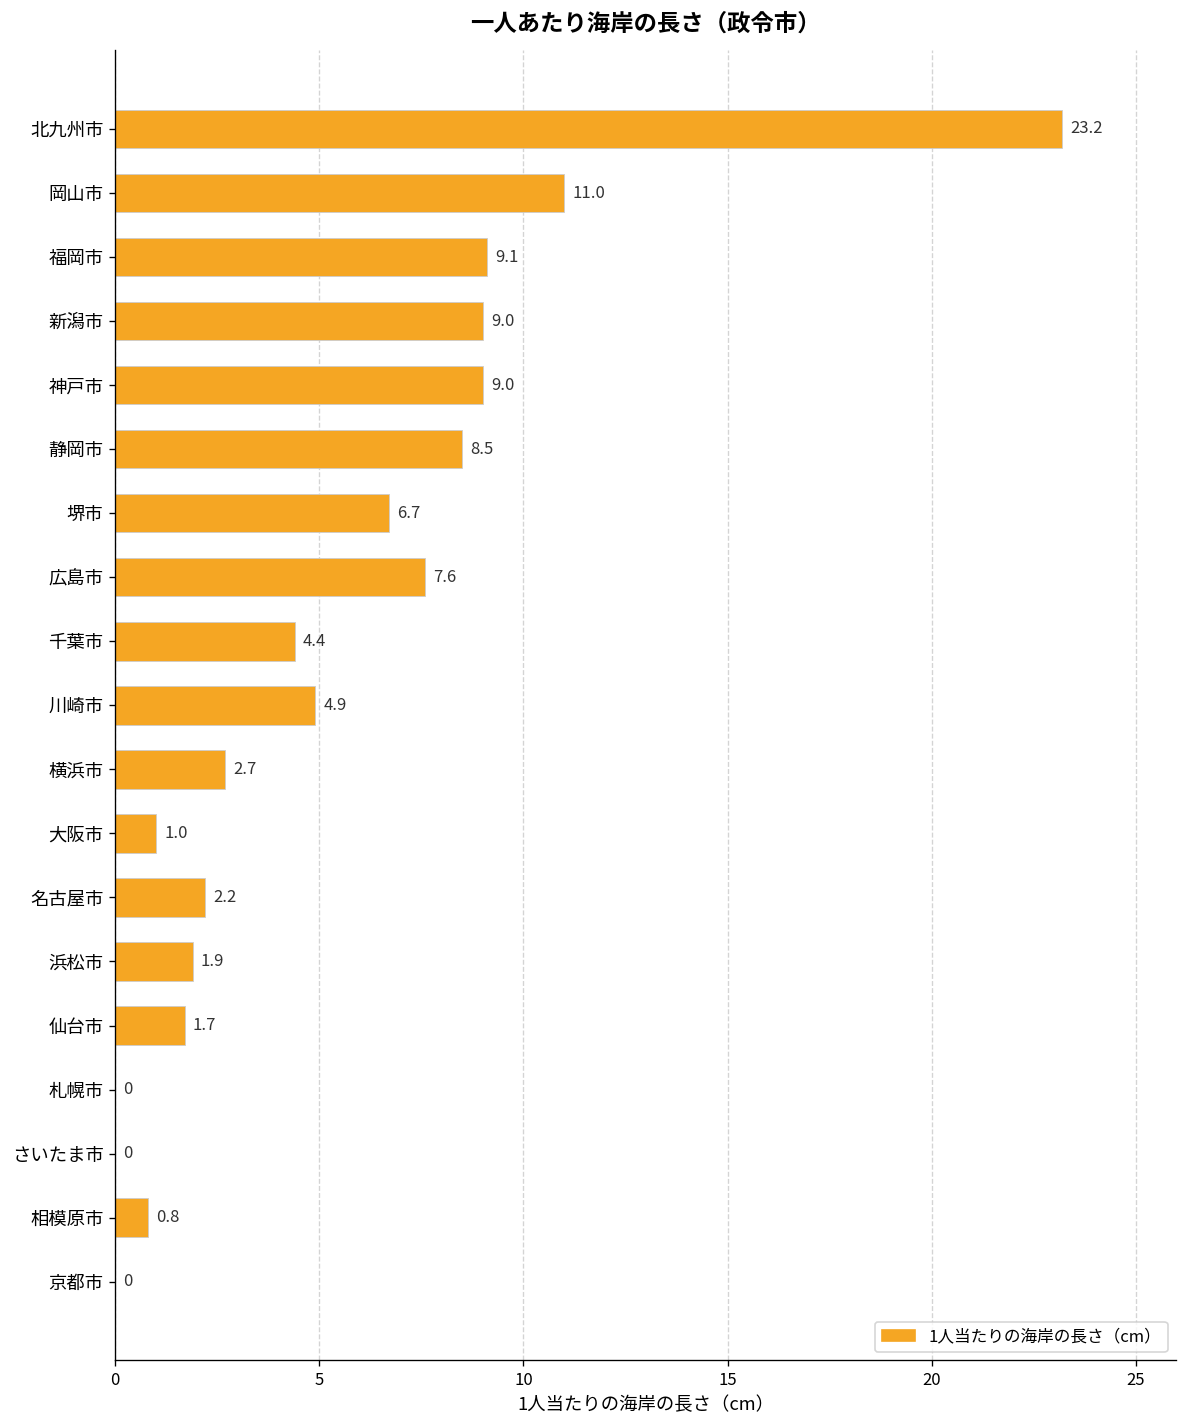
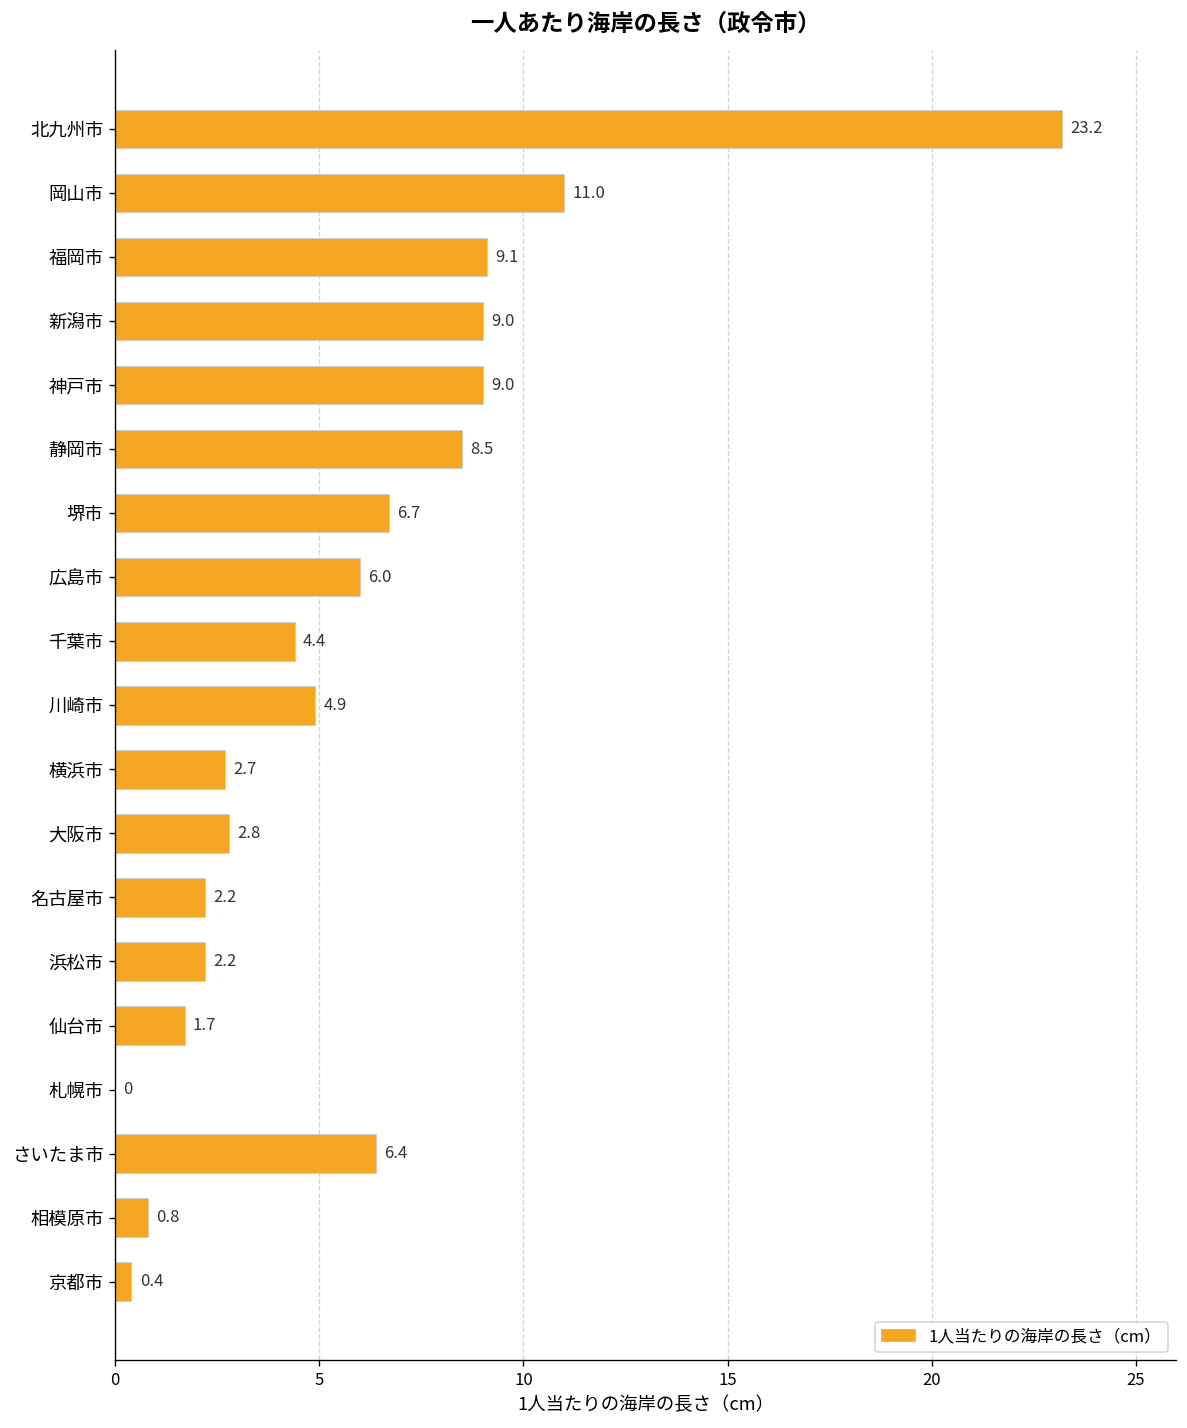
広島市: 7.6 -> 6.0
大阪市: 1.0 -> 2.8
浜松市: 1.9 -> 2.2
さいたま市: 0 -> 6.4
京都市: 0 -> 0.4
